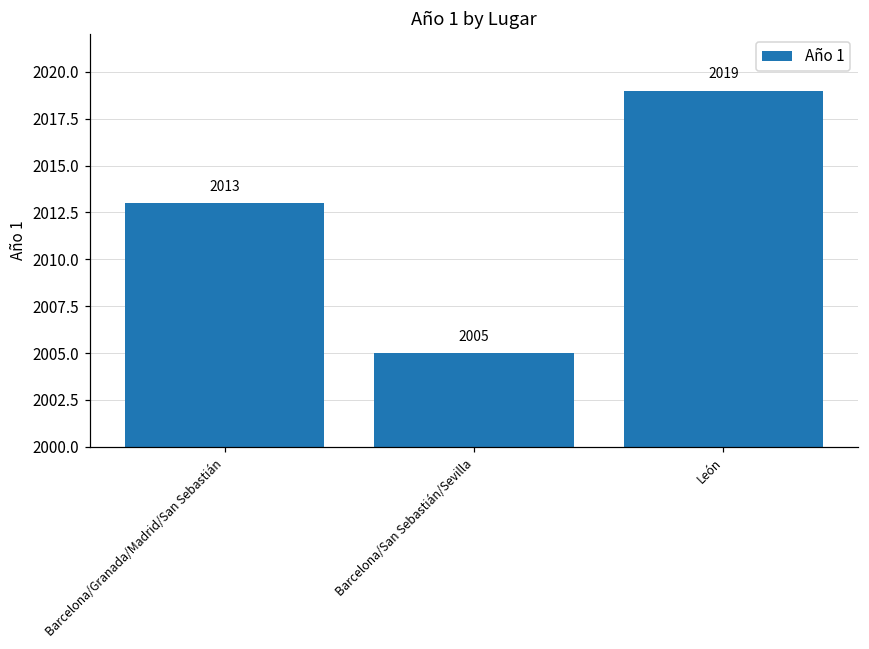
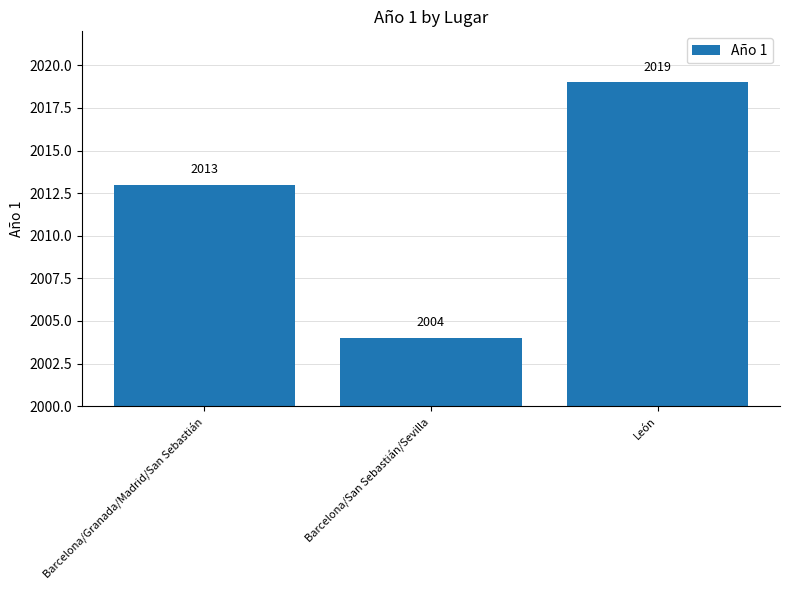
Barcelona/San Sebastián/Sevilla: 2005 -> 2004
